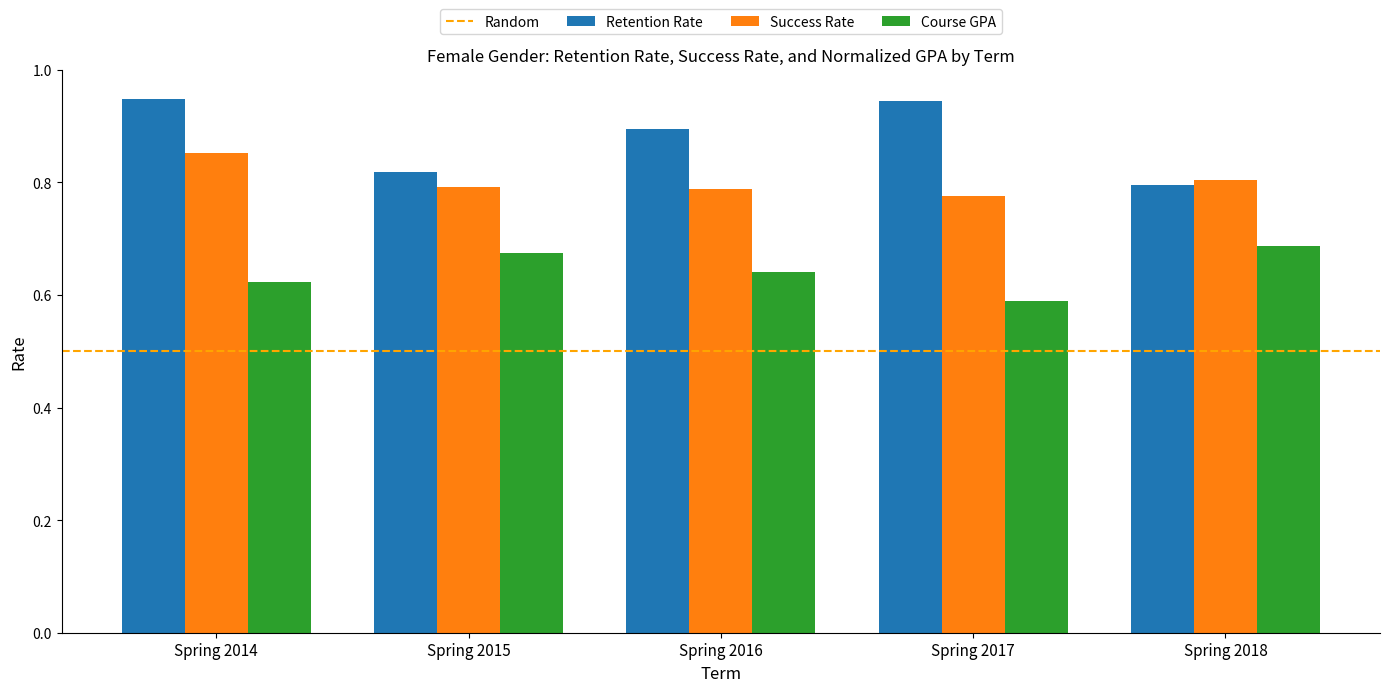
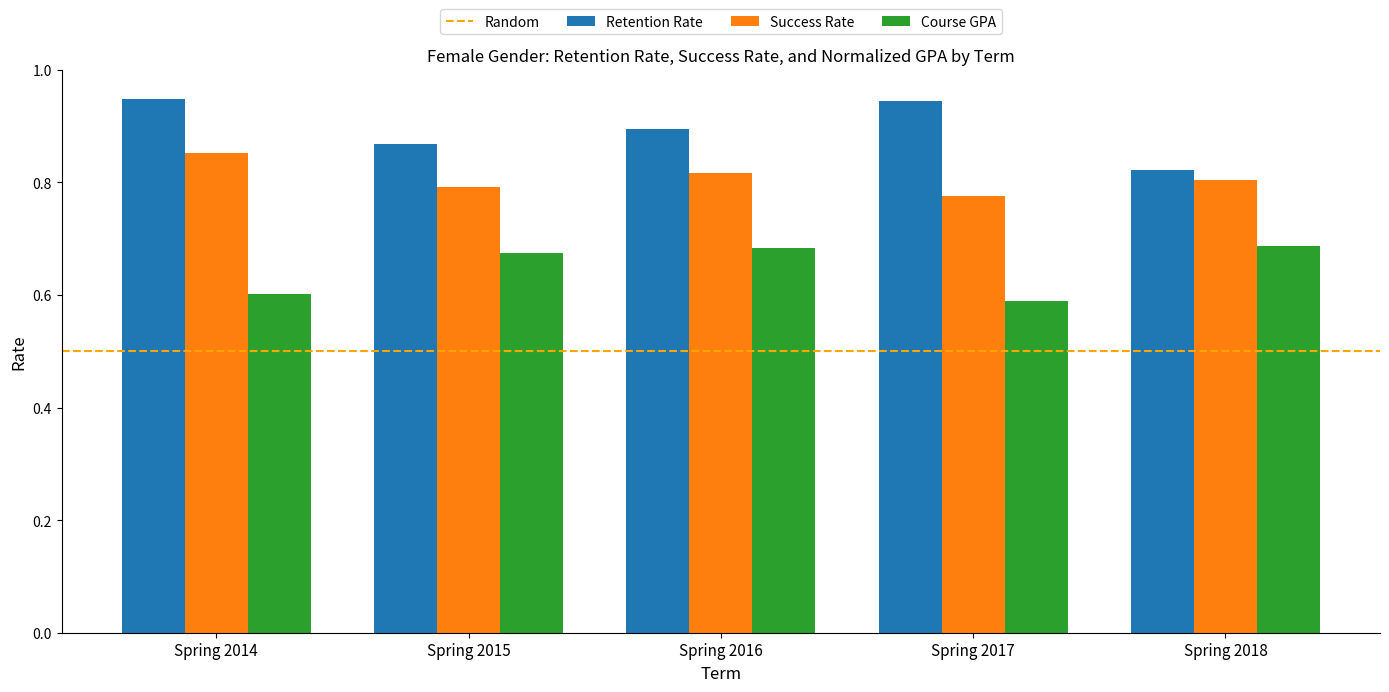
Course GPA, Spring 2014: 0.62 -> 0.60
Retention Rate, Spring 2015: 0.82 -> 0.87
Success Rate, Spring 2016: 0.79 -> 0.82
Course GPA, Spring 2016: 0.64 -> 0.68
Retention Rate, Spring 2018: 0.80 -> 0.82
